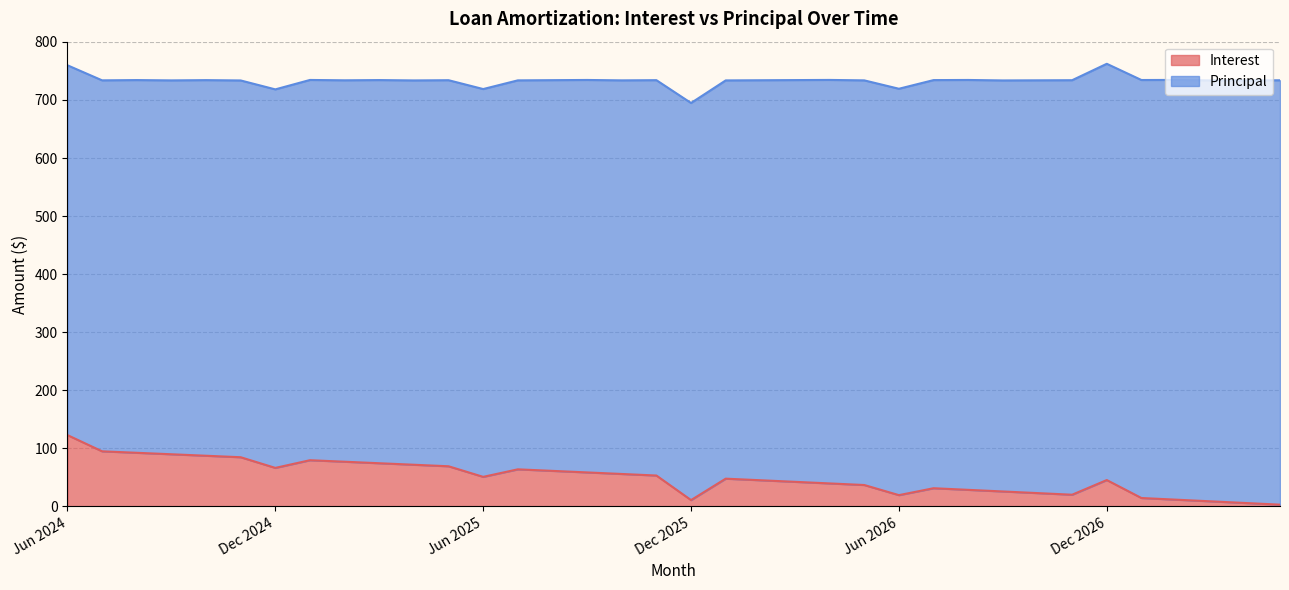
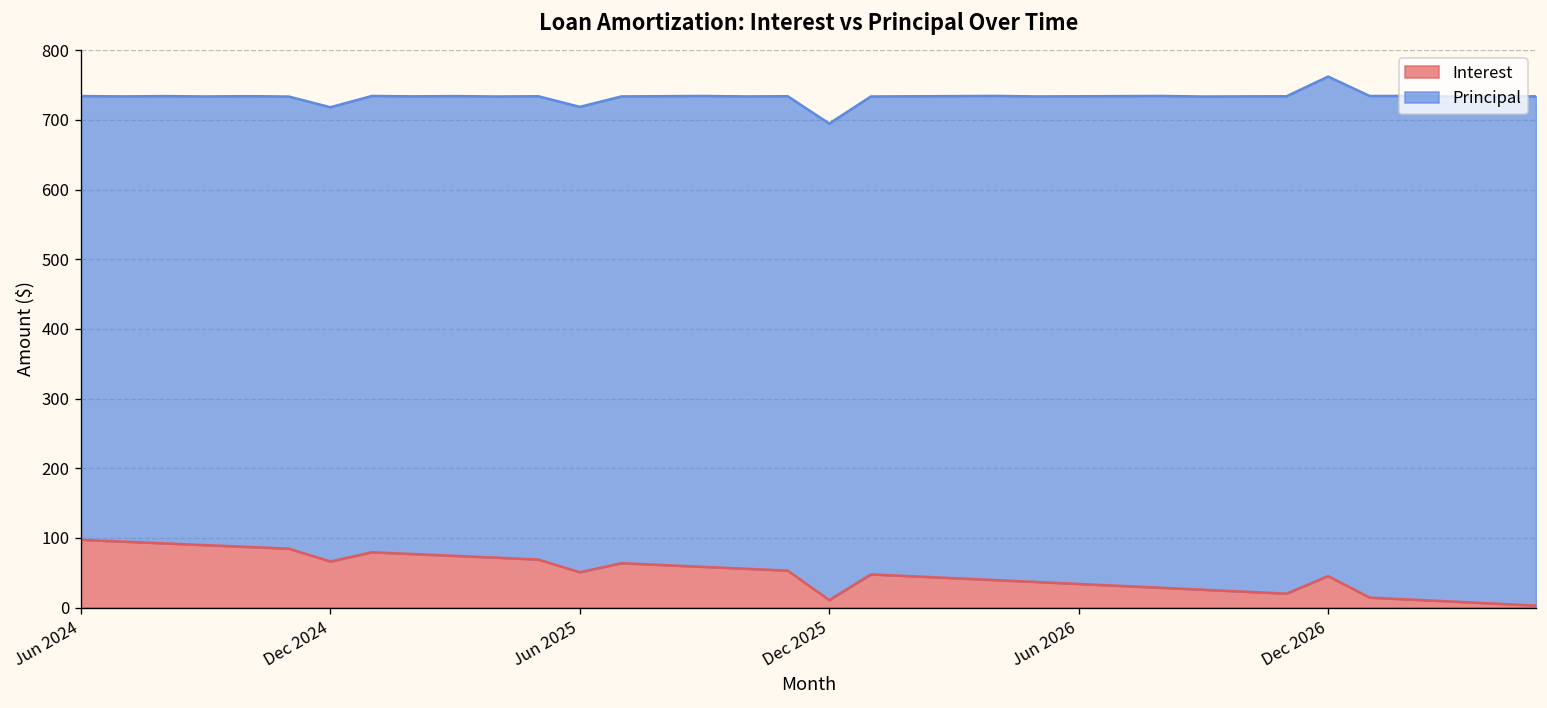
Interest, Jun 2024: 120 -> 100
Interest, Jun 2026: 20 -> 30
